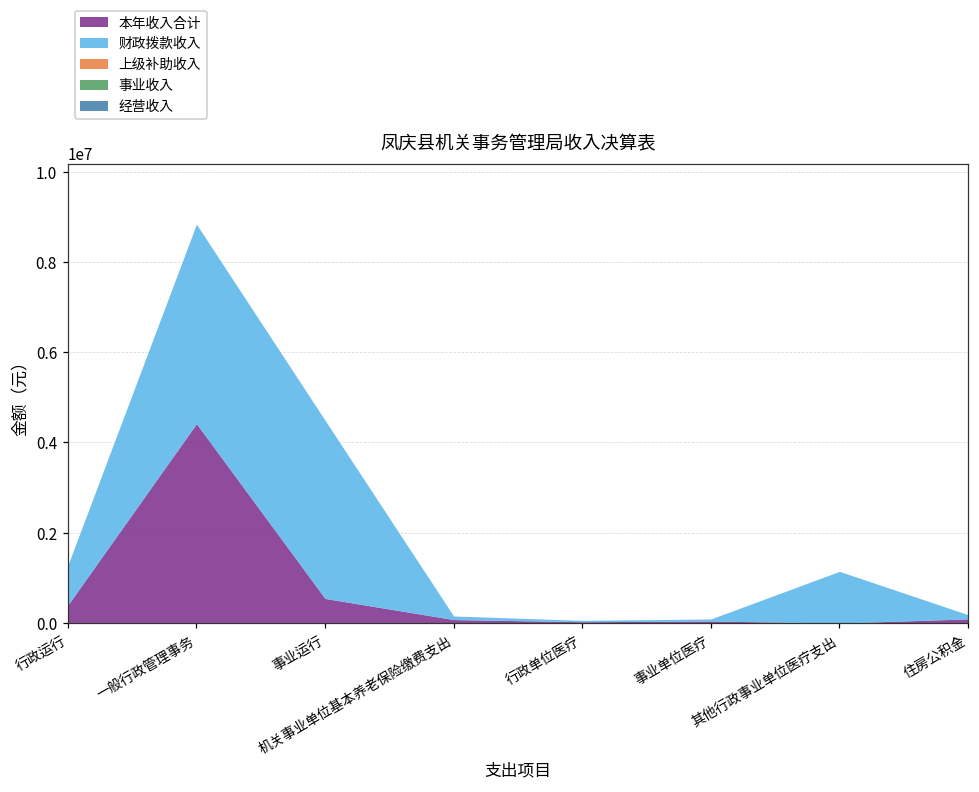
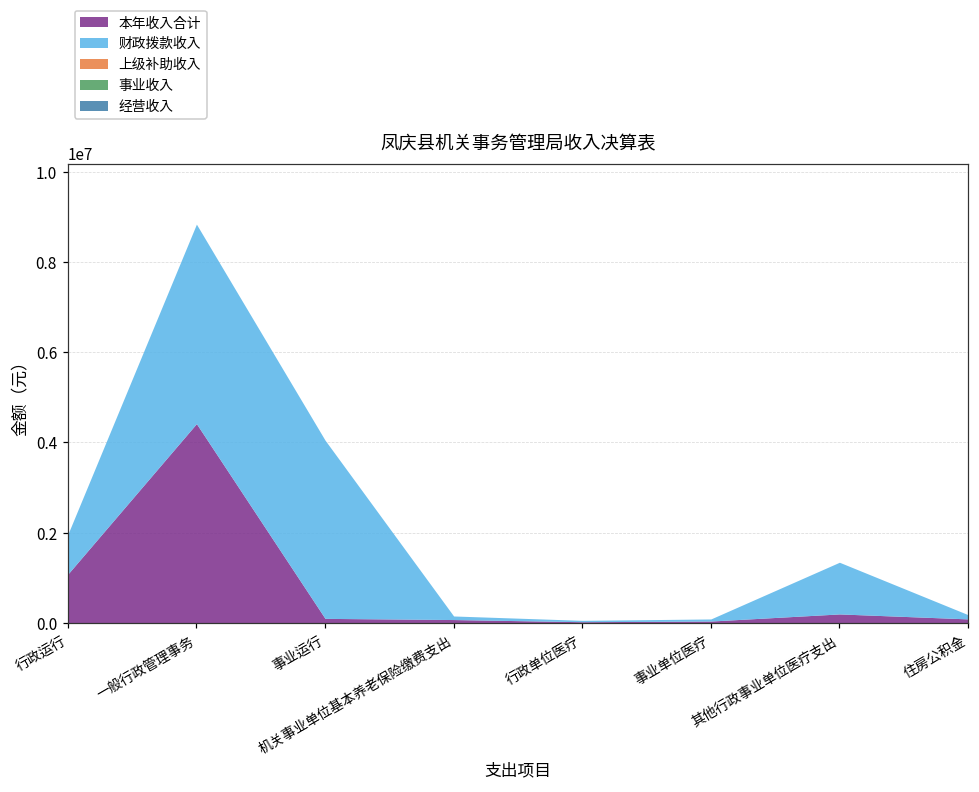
本年收入合计, 行政运行: 400000 -> 1100000
本年收入合计, 事业运行: 500000 -> 100000
本年收入合计, 其他行政事业单位医疗支出: 0 -> 200000
